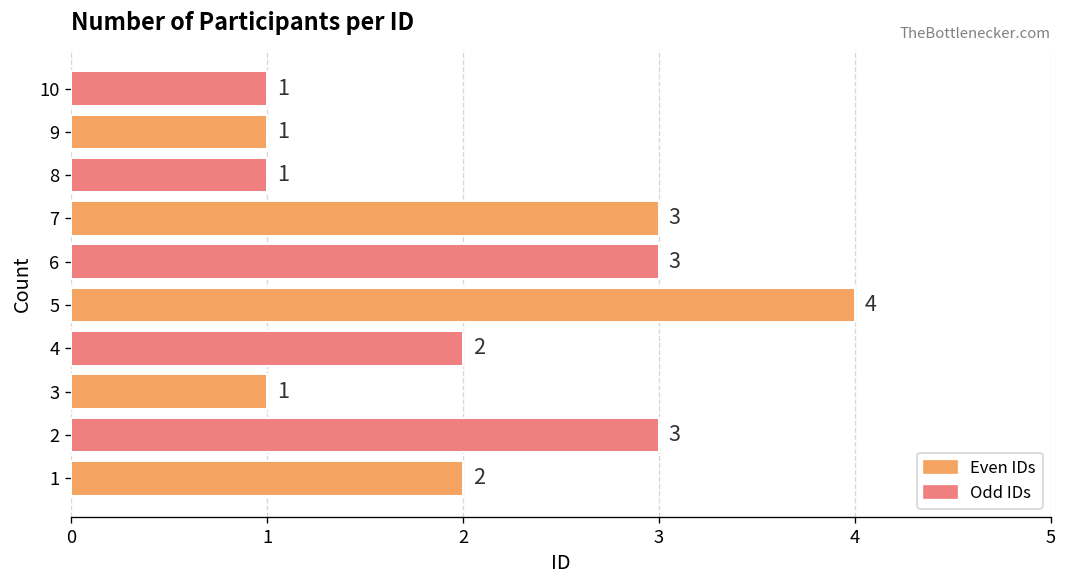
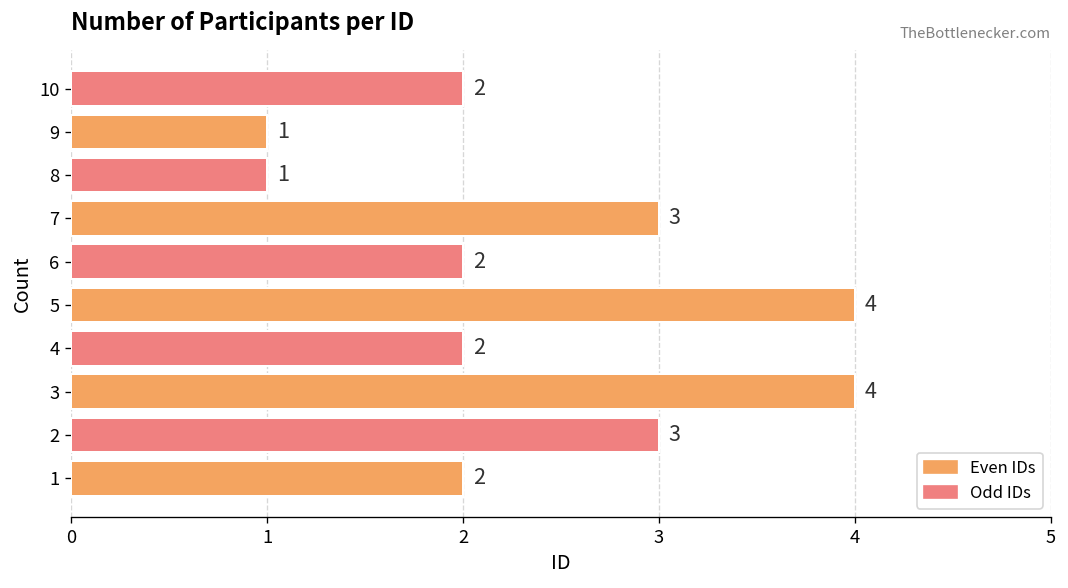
10: 1 -> 2
6: 3 -> 2
3: 1 -> 4
